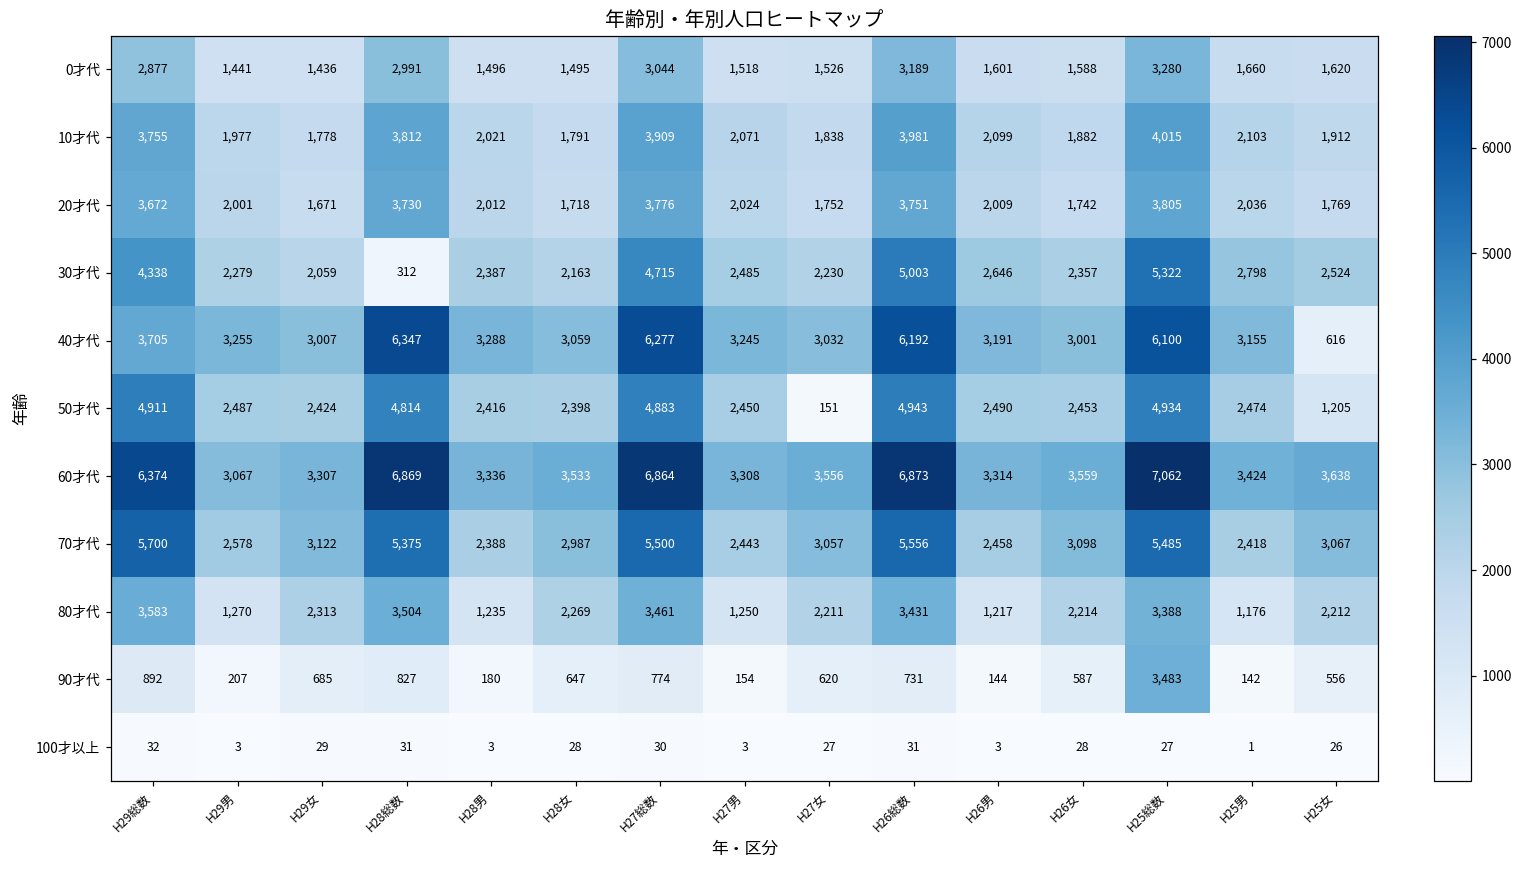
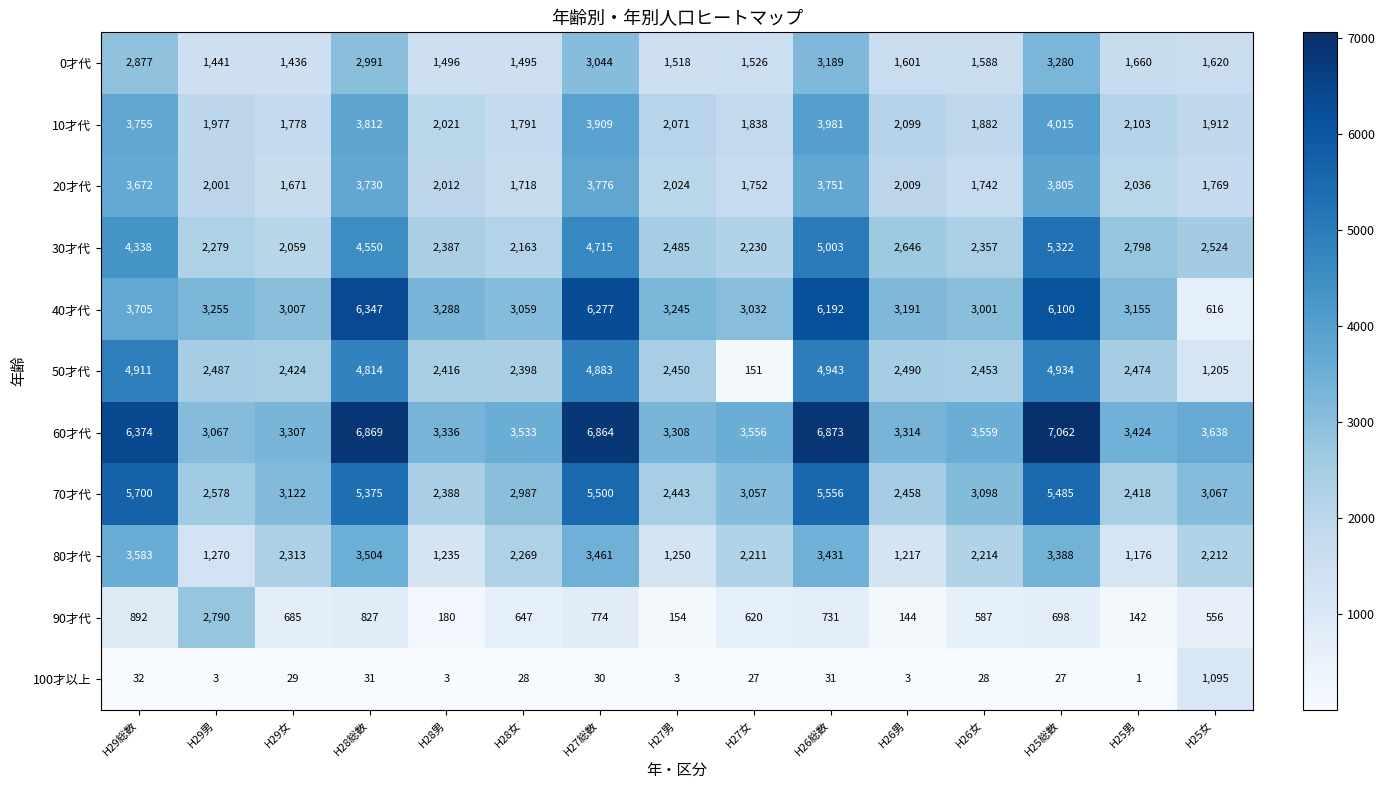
30才代, H28総数: 312 -> 4,550
90才代, H29男: 207 -> 2,790
90才代, H25総数: 3,483 -> 698
100才以上, H25女: 26 -> 1,095
